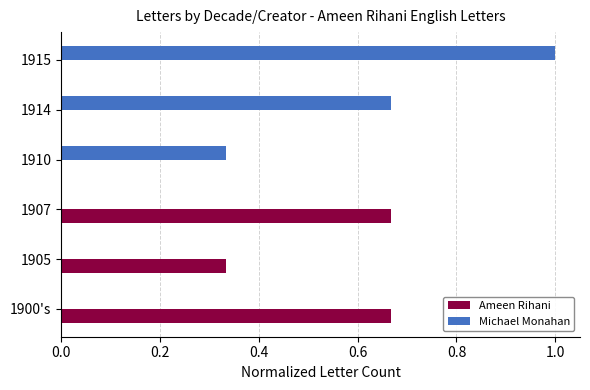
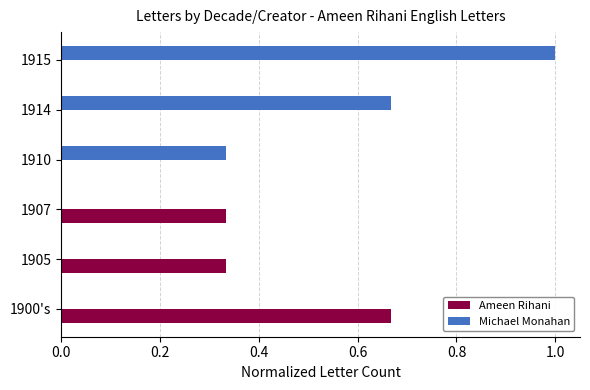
Ameen Rihani, 1907: 0.67 -> 0.33
